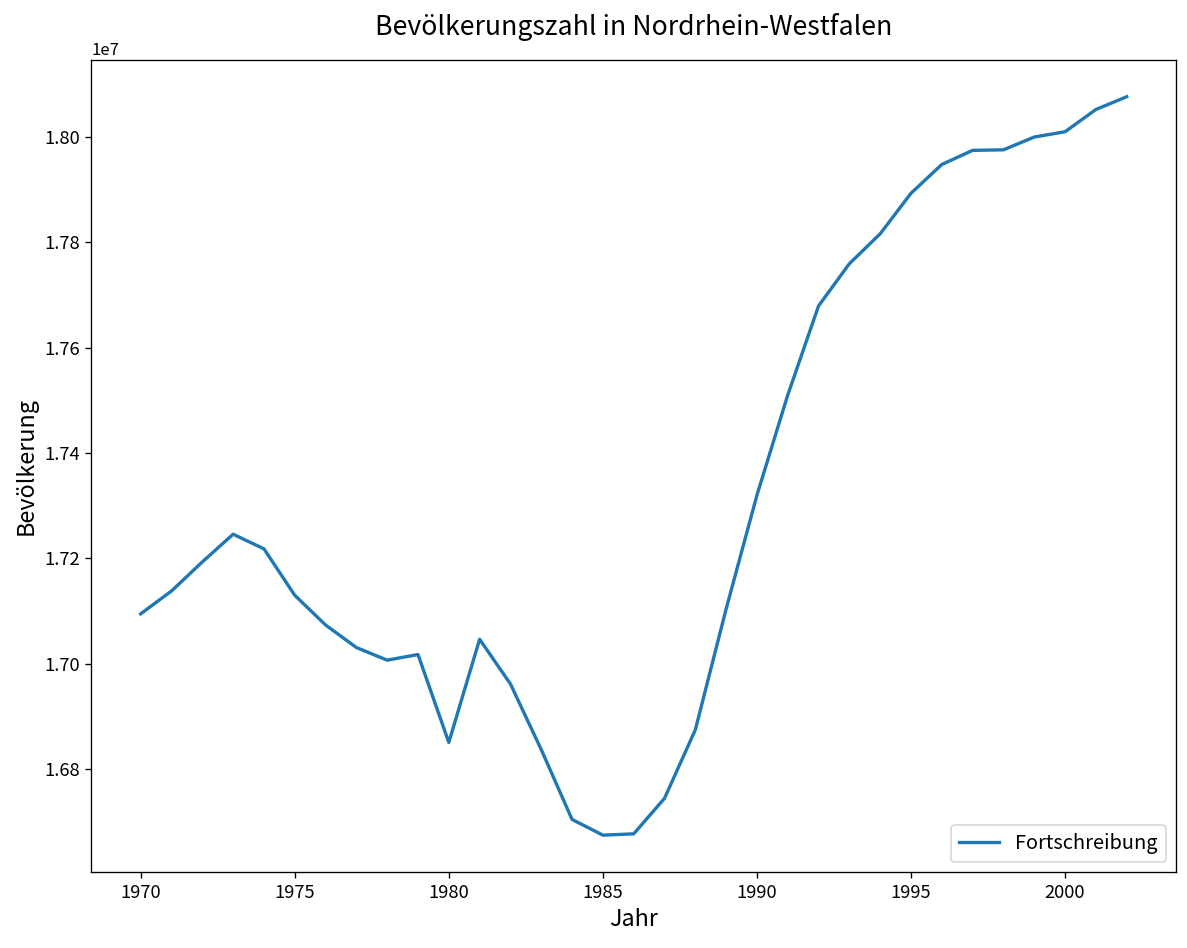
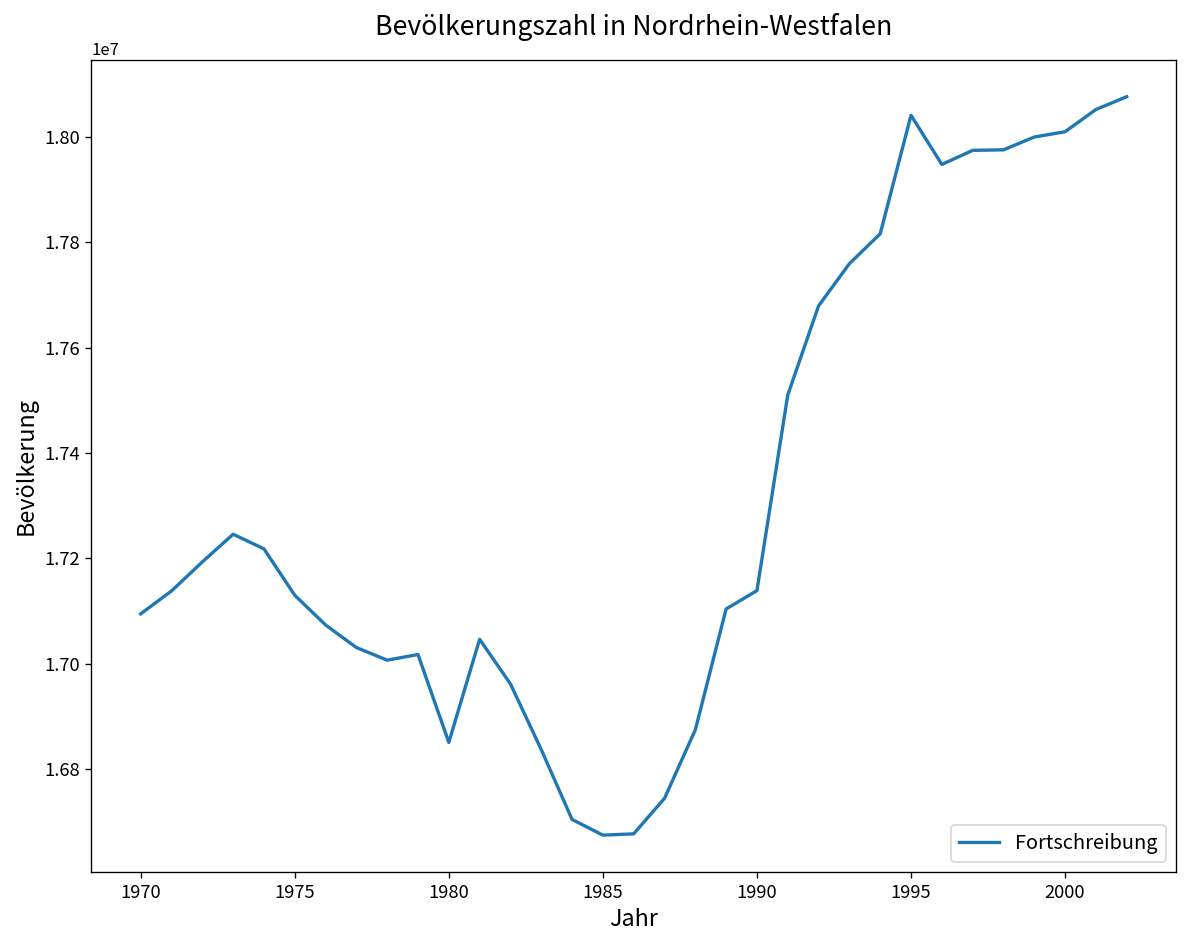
1990: 17320000 -> 17140000
1995: 17890000 -> 18040000
